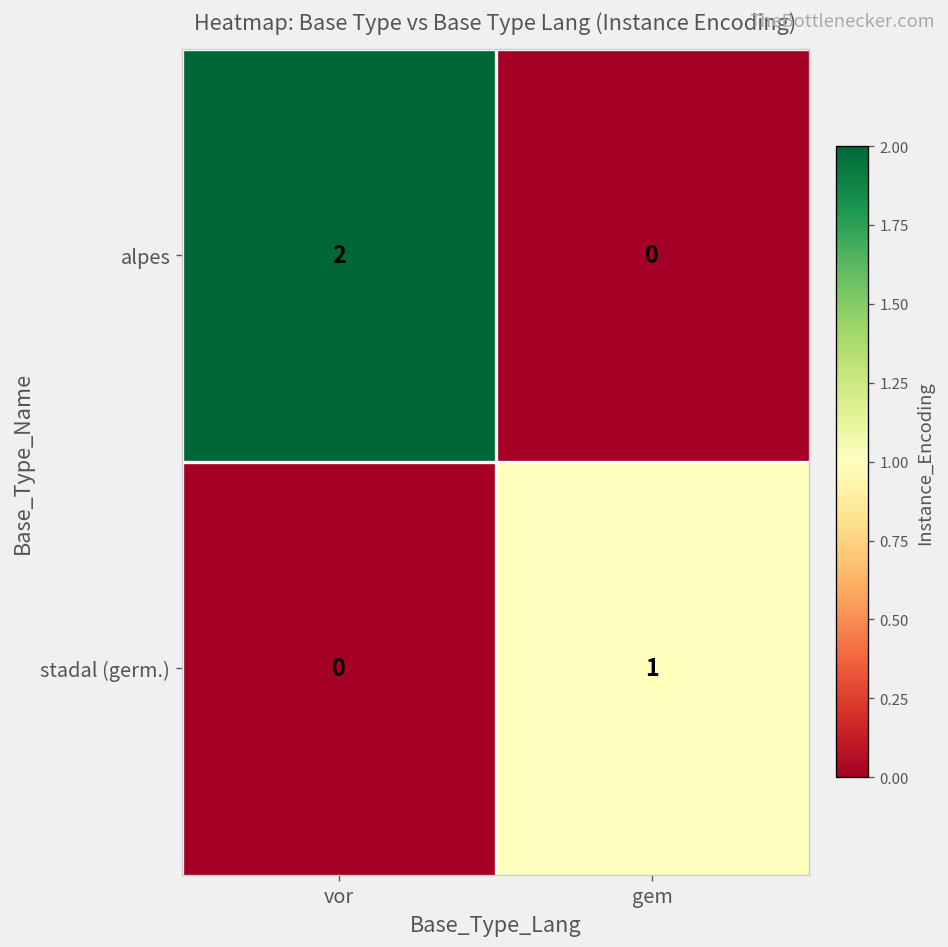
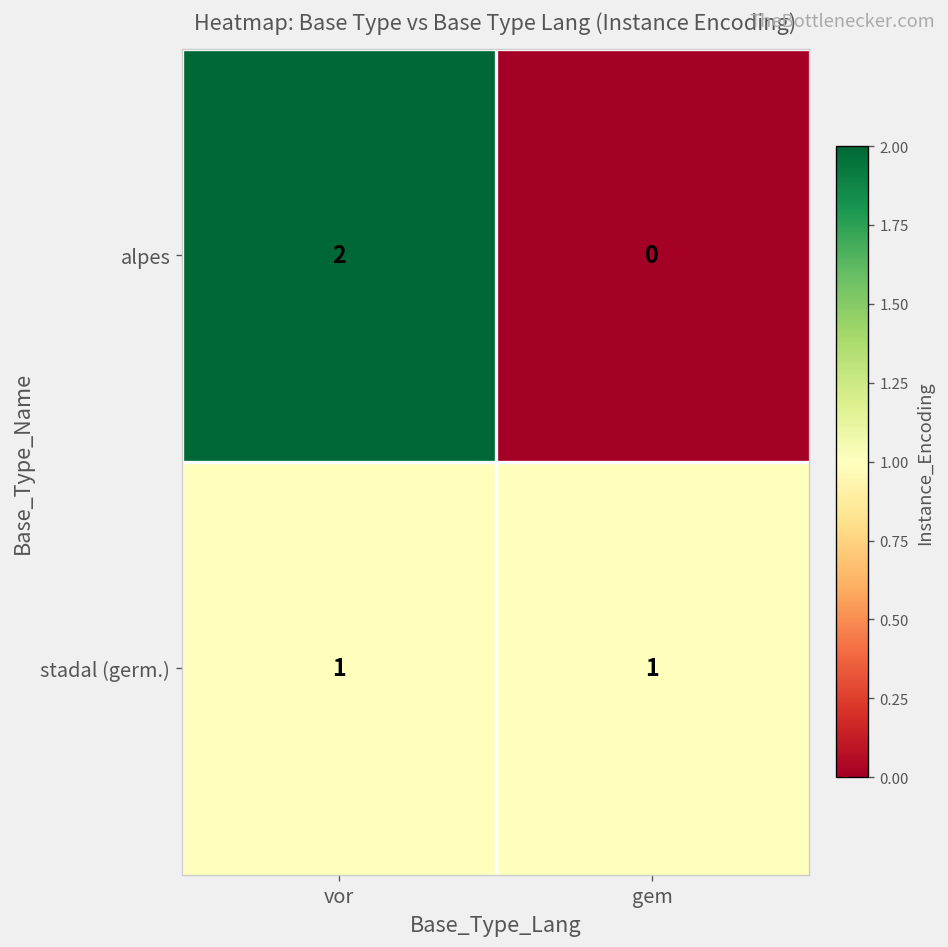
stadal (germ.), vor: 0 -> 1
